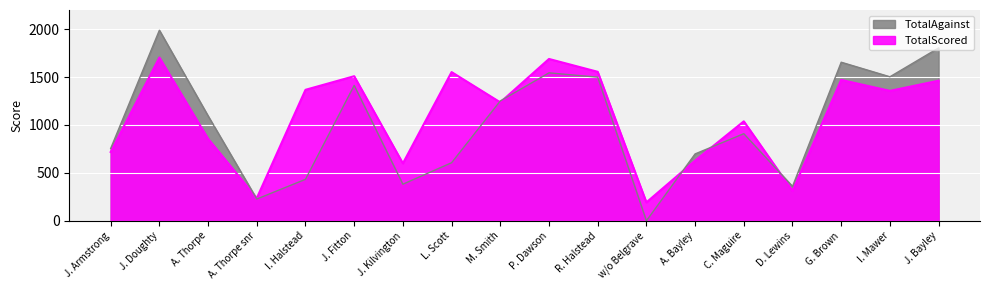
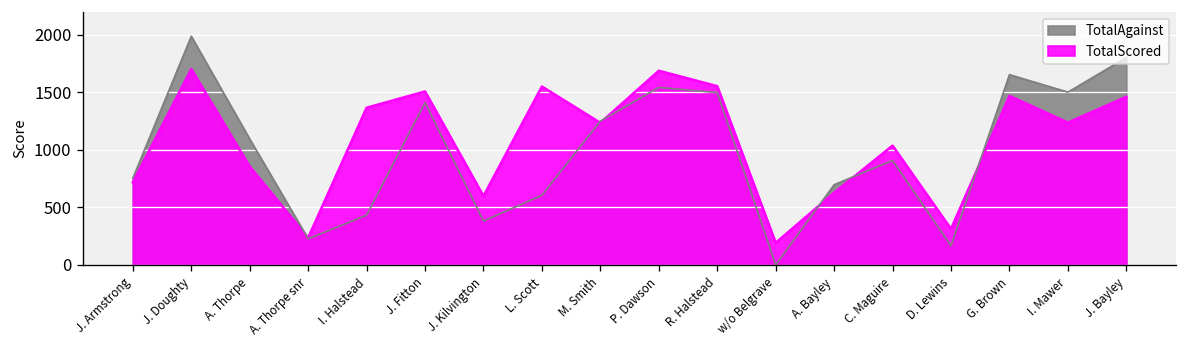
TotalAgainst, D. Lewins: 400 -> 200
TotalScored, I. Mawer: 1400 -> 1200
